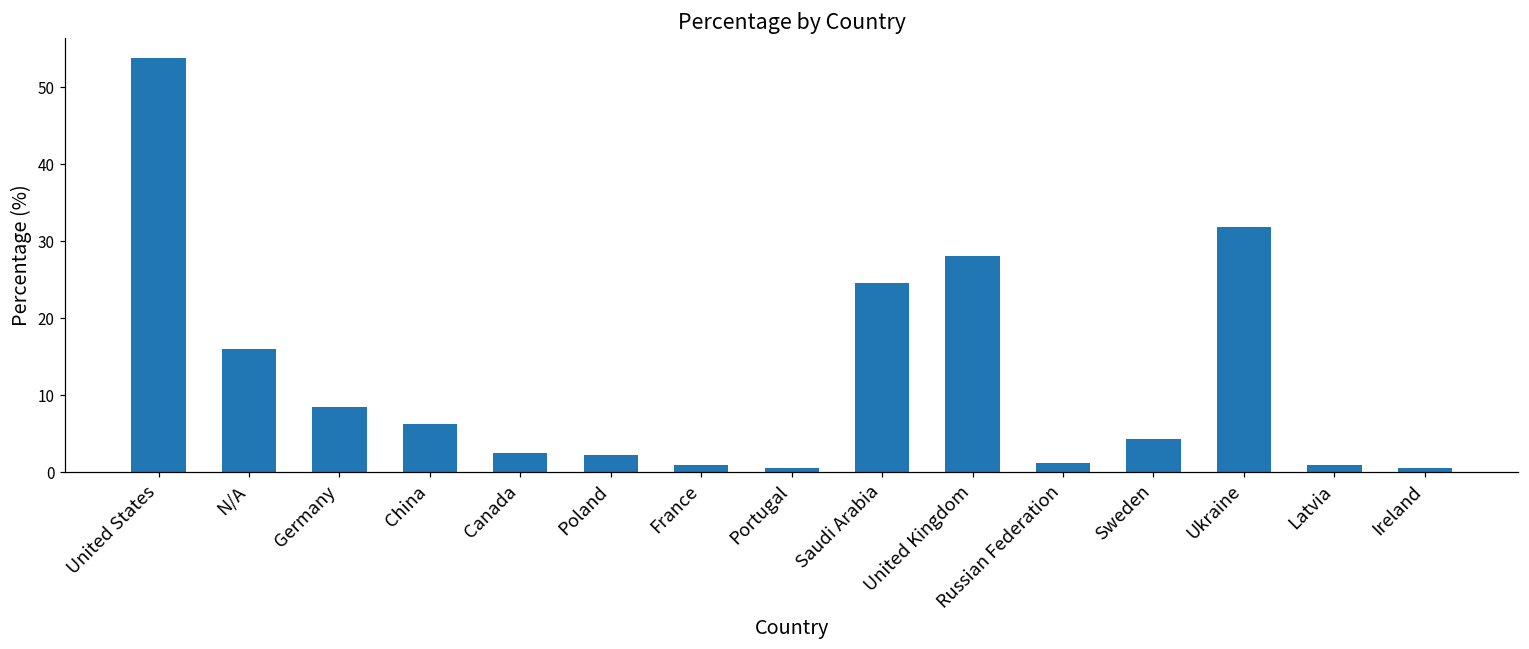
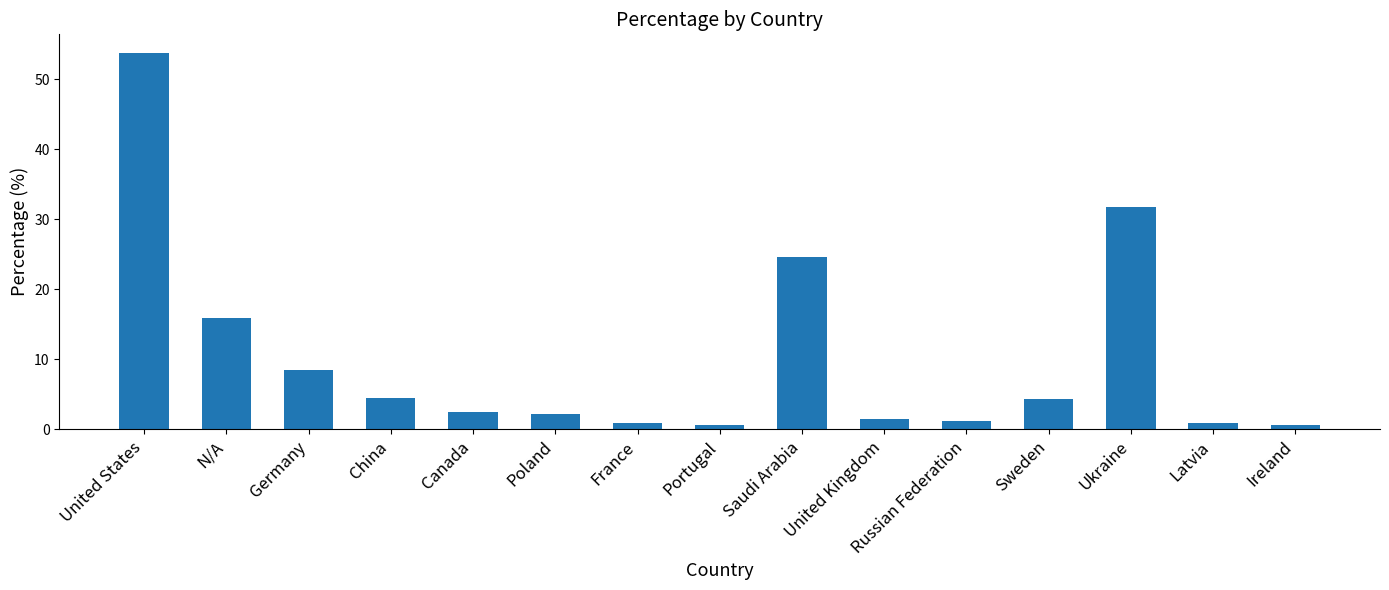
China: 6 -> 4
United Kingdom: 28 -> 1
